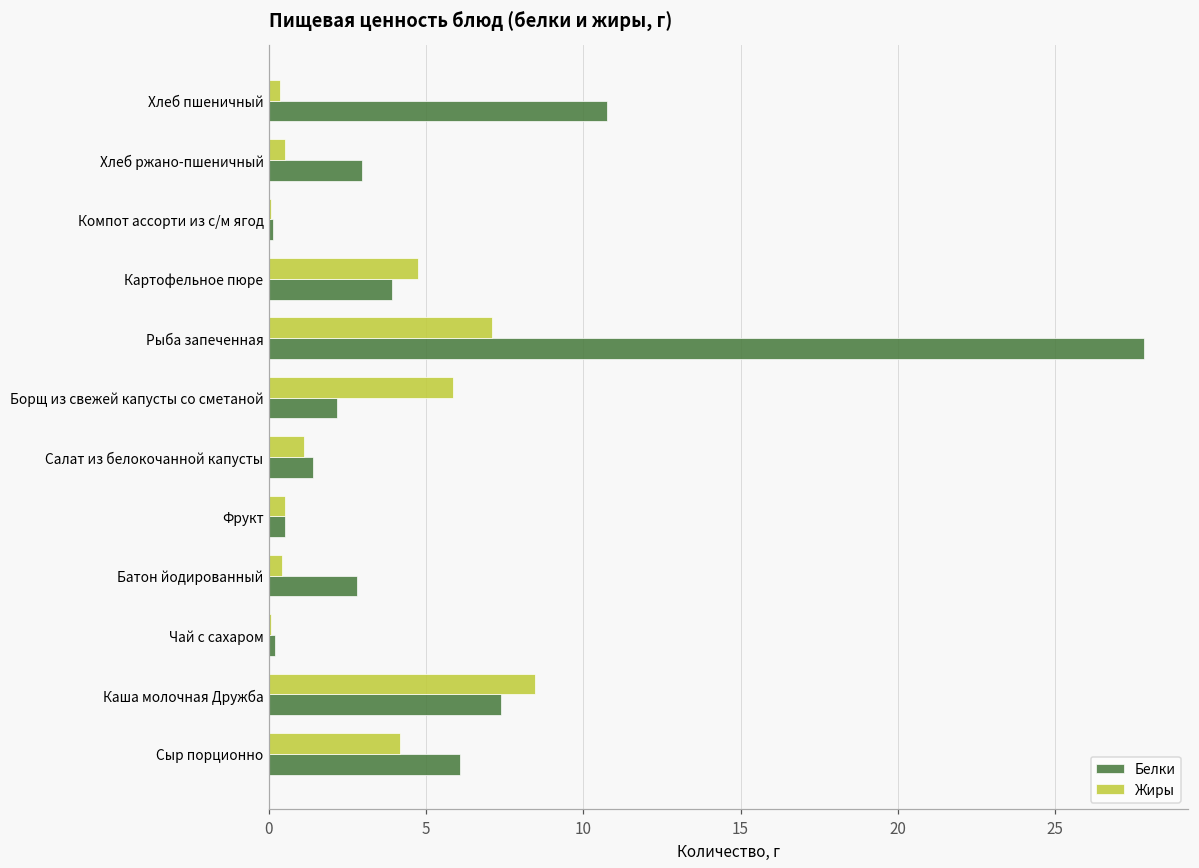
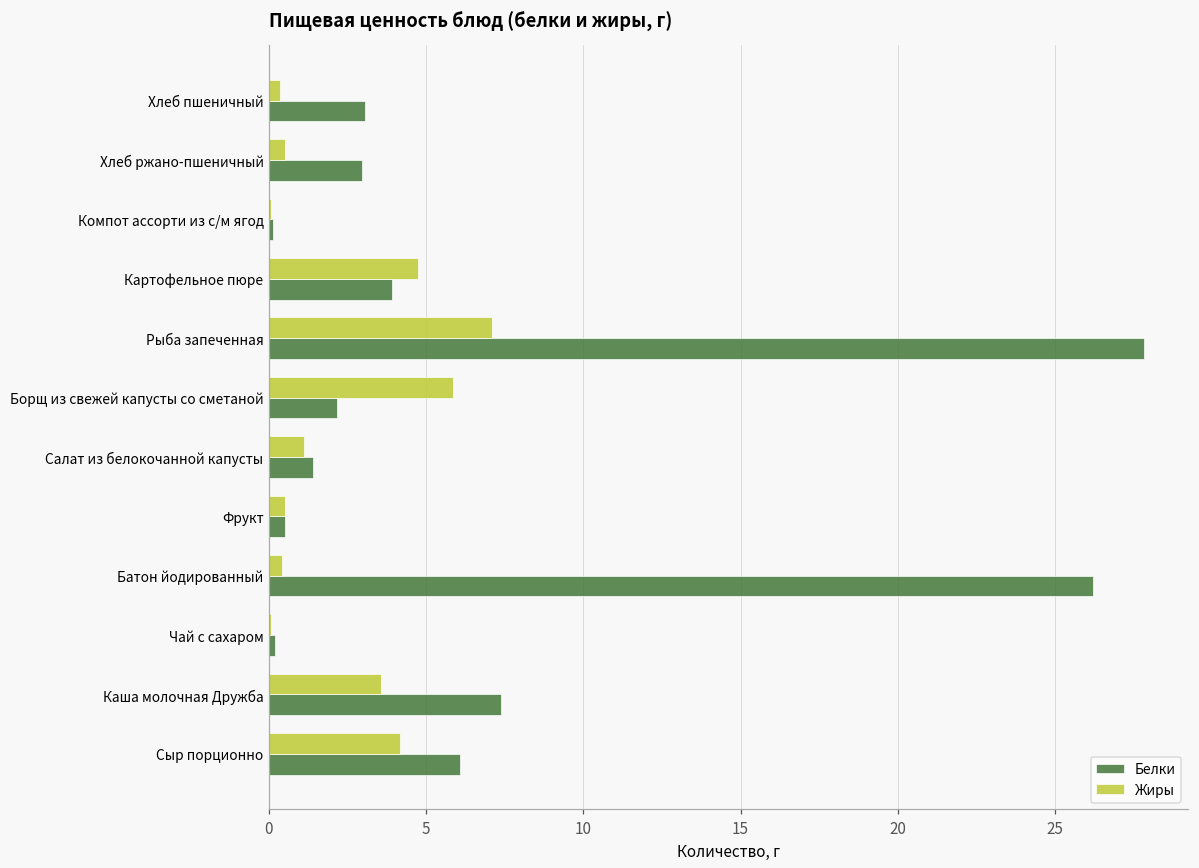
Белки, Хлеб пшеничный: 10.8 -> 3.0
Белки, Батон йодированный: 2.8 -> 26.2
Жиры, Каша молочная Дружба: 8.5 -> 3.6
